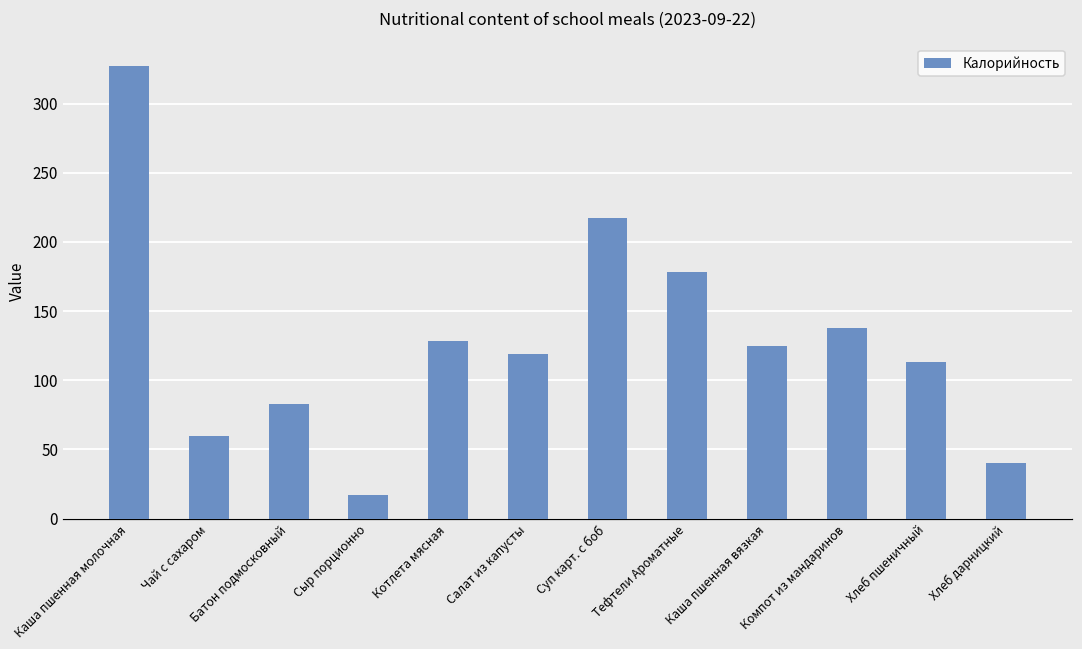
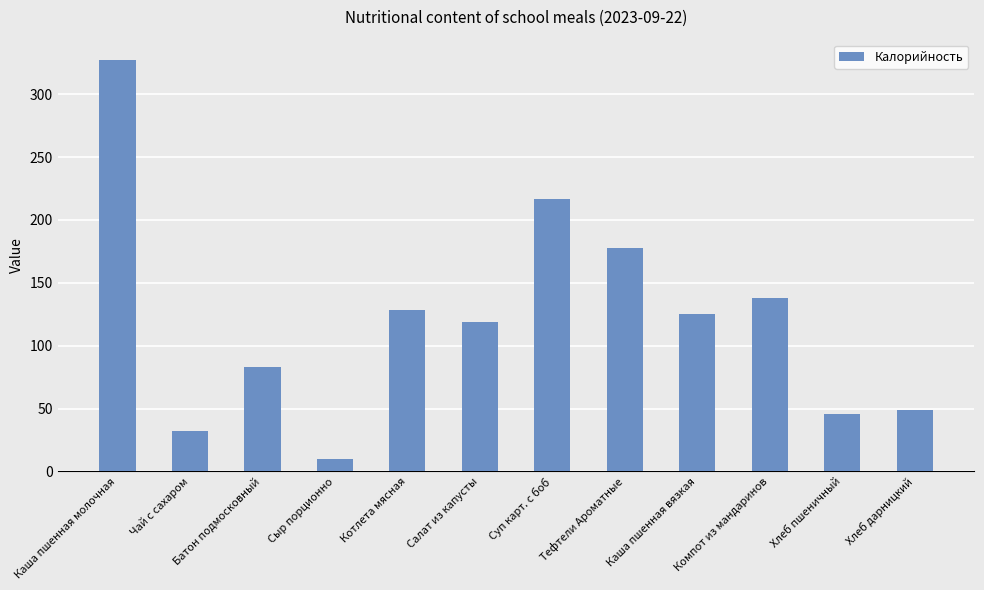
Чай с сахаром: 60 -> 32
Сыр порционно: 17 -> 10
Хлеб пшеничный: 113 -> 46
Хлеб дарницкий: 40 -> 49
